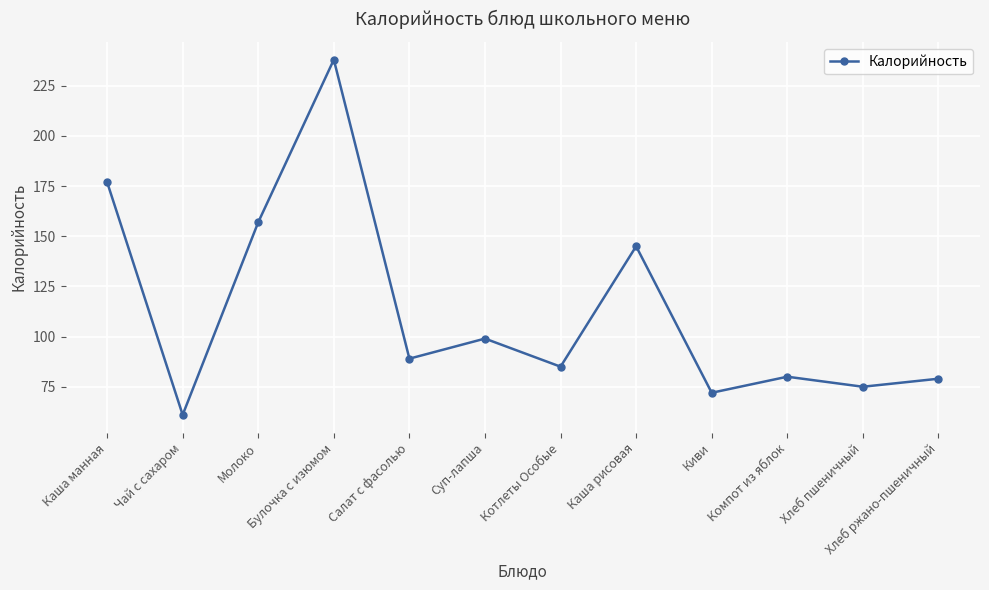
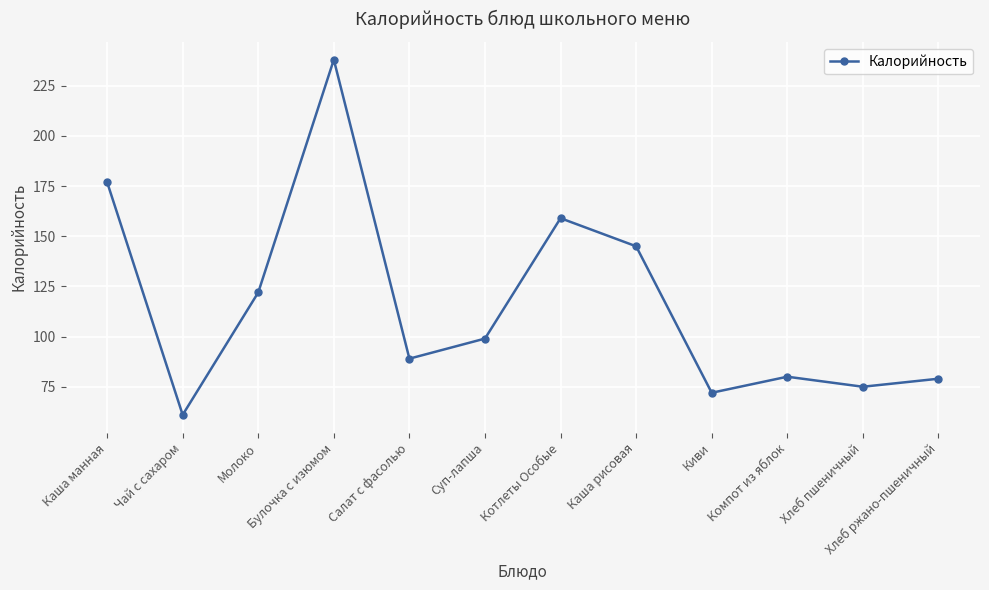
Молоко: 157 -> 122
Котлеты Особые: 85 -> 159
